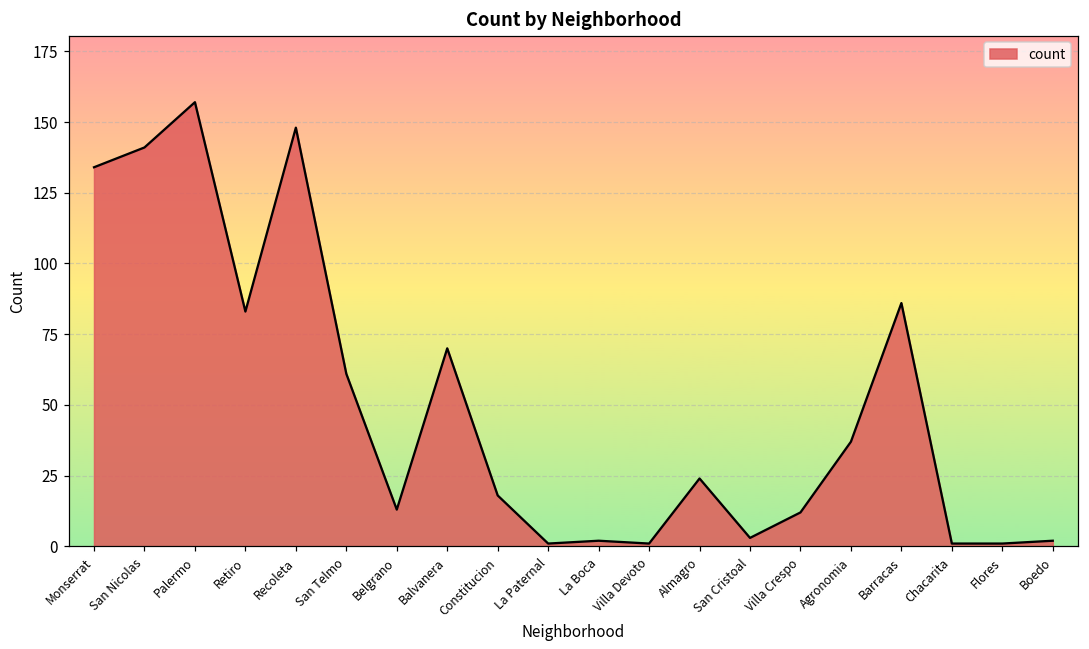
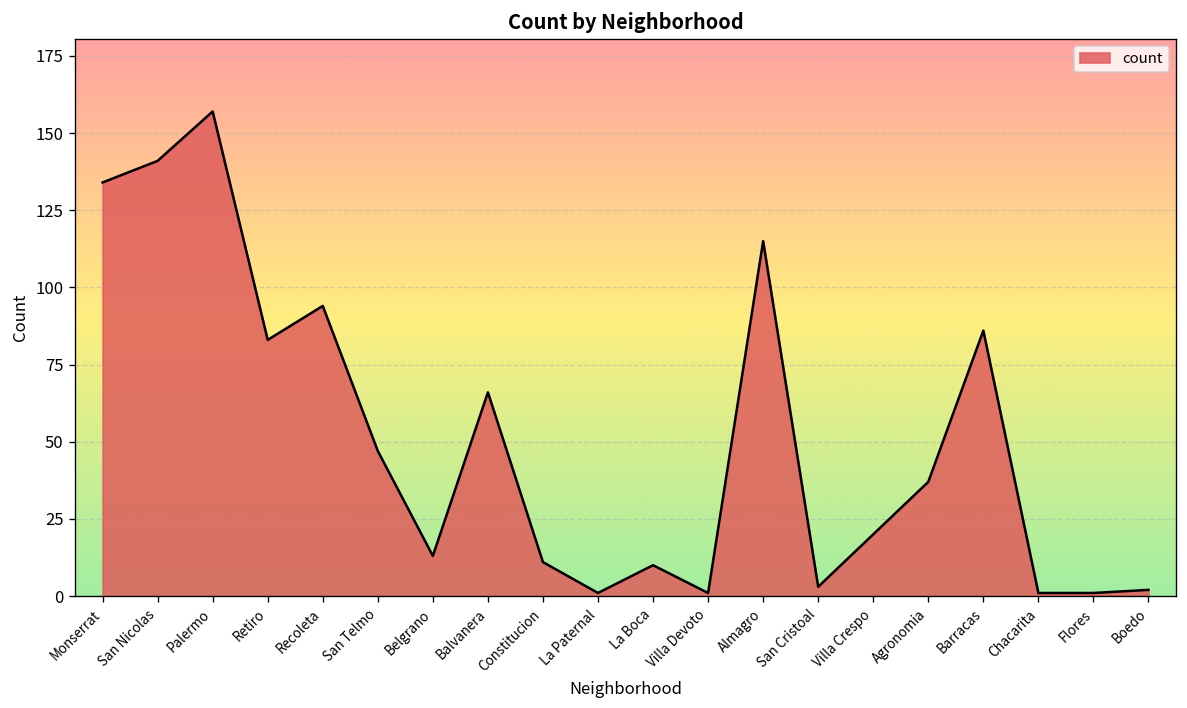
Recoleta: 148 -> 94
San Telmo: 61 -> 47
Balvanera: 70 -> 66
Constitucion: 18 -> 11
La Boca: 2 -> 10
Almagro: 24 -> 115
Villa Crespo: 12 -> 20
